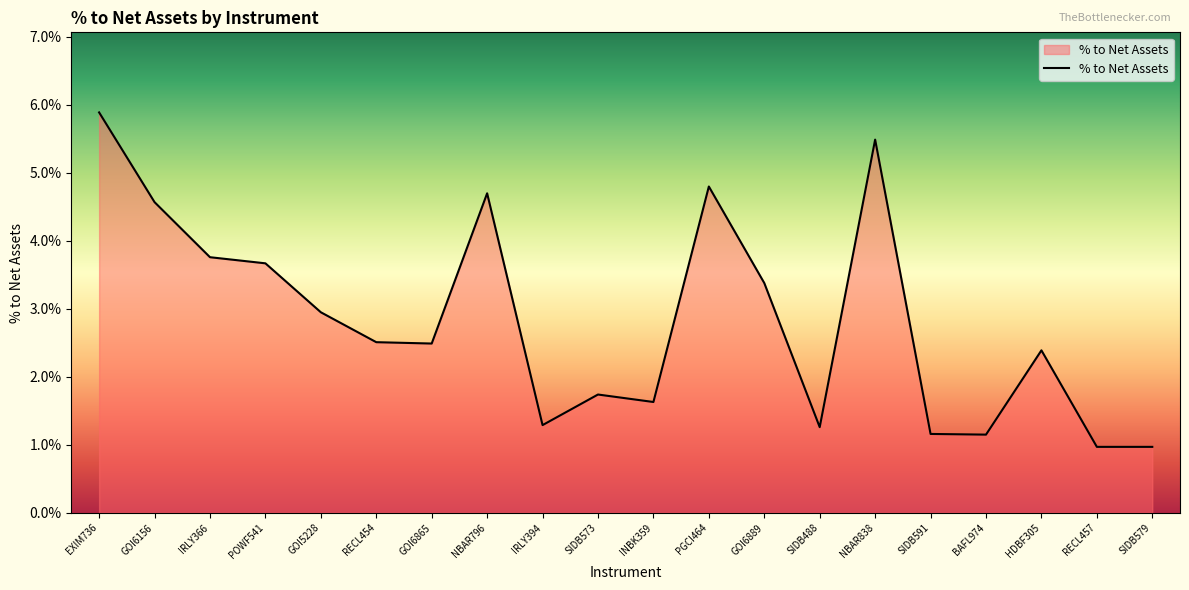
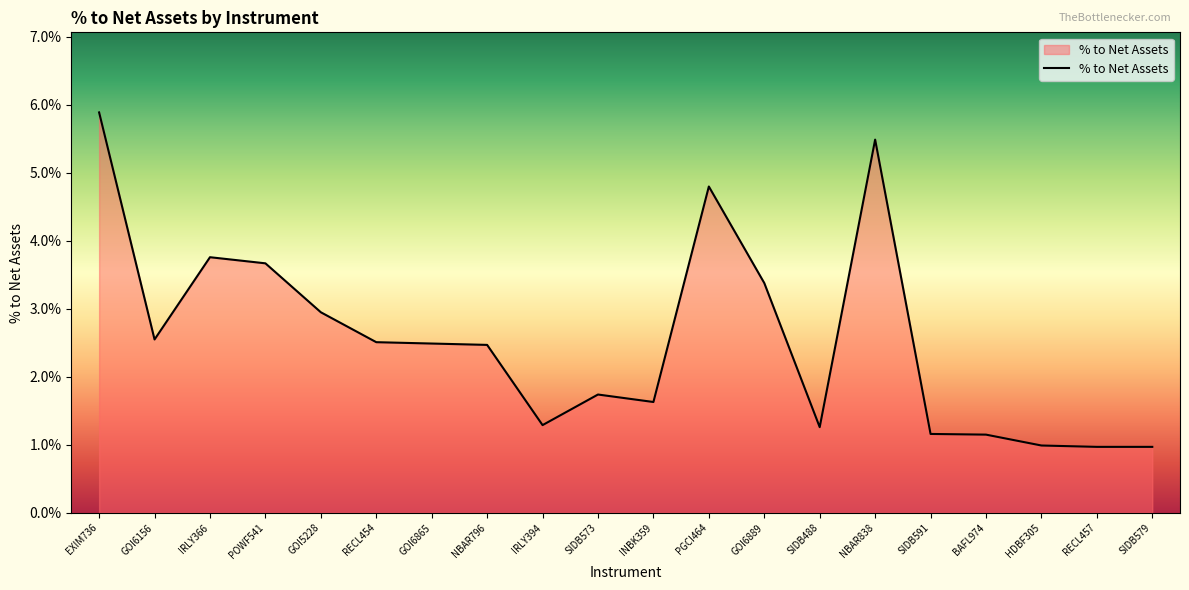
GOI6156: 4.6% -> 2.6%
NBAR796: 4.7% -> 2.5%
HDBF305: 2.4% -> 1.0%
